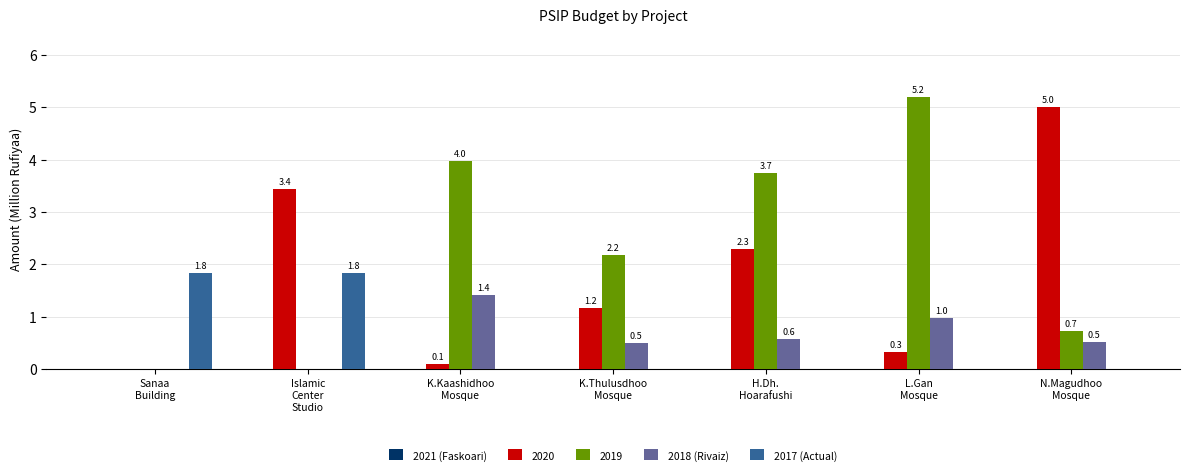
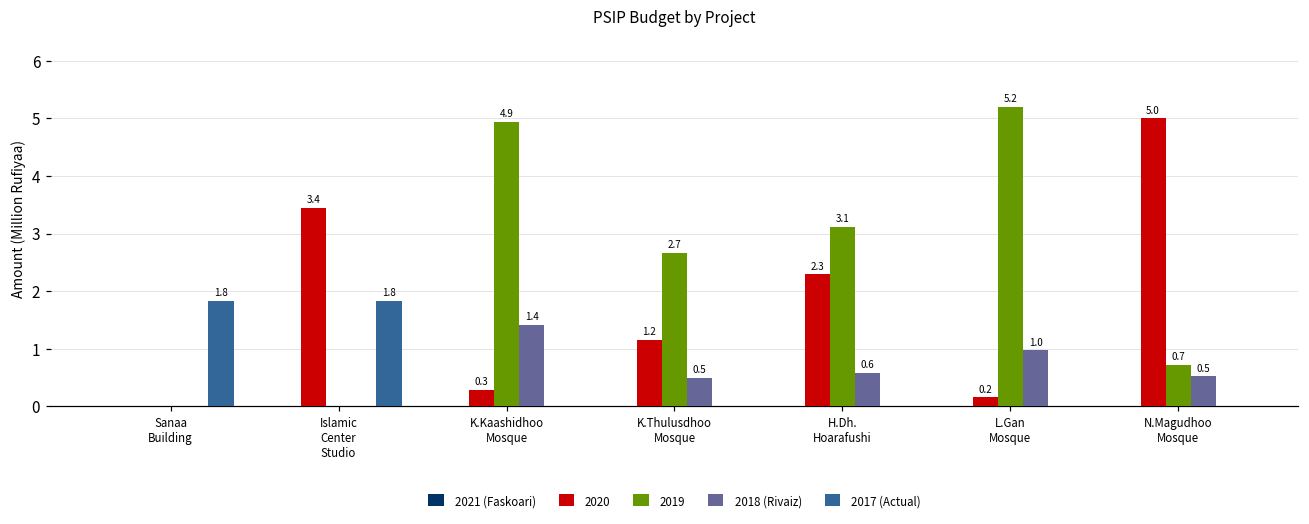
2020, K.Kaashidhoo Mosque: 0.1 -> 0.3
2019, K.Kaashidhoo Mosque: 4.0 -> 4.9
2019, K.Thulusdhoo Mosque: 2.2 -> 2.7
2019, H.Dh. Hoarafushi: 3.7 -> 3.1
2020, L.Gan Mosque: 0.3 -> 0.2
